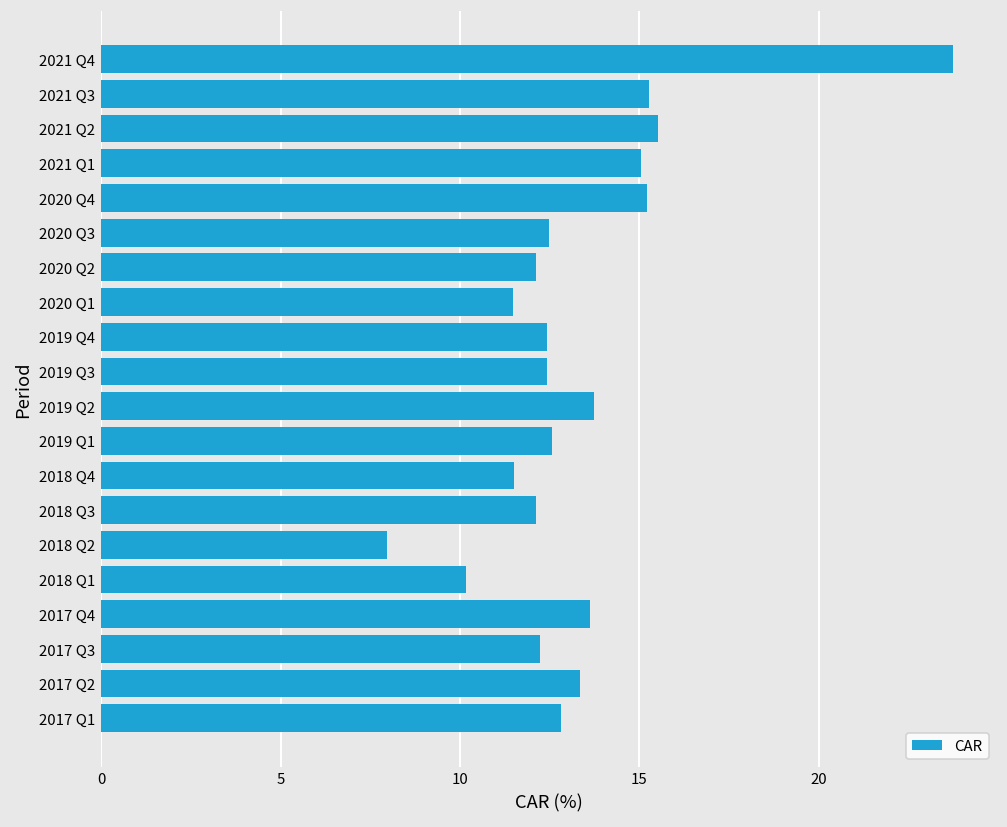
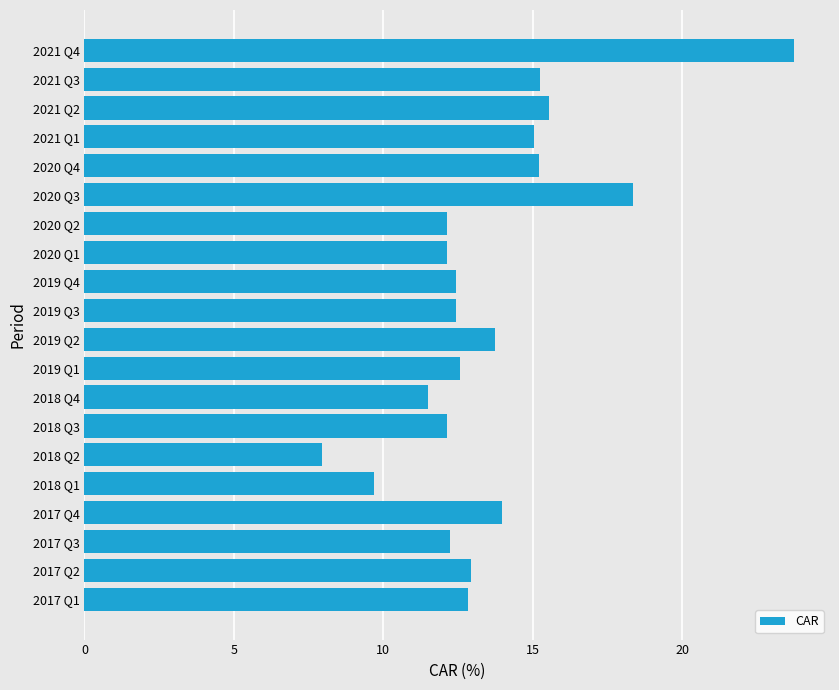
2020 Q3: 12.5 -> 18.4
2020 Q1: 11.5 -> 12.1
2018 Q1: 10.2 -> 9.7
2017 Q4: 13.6 -> 14.0
2017 Q2: 13.4 -> 12.9
